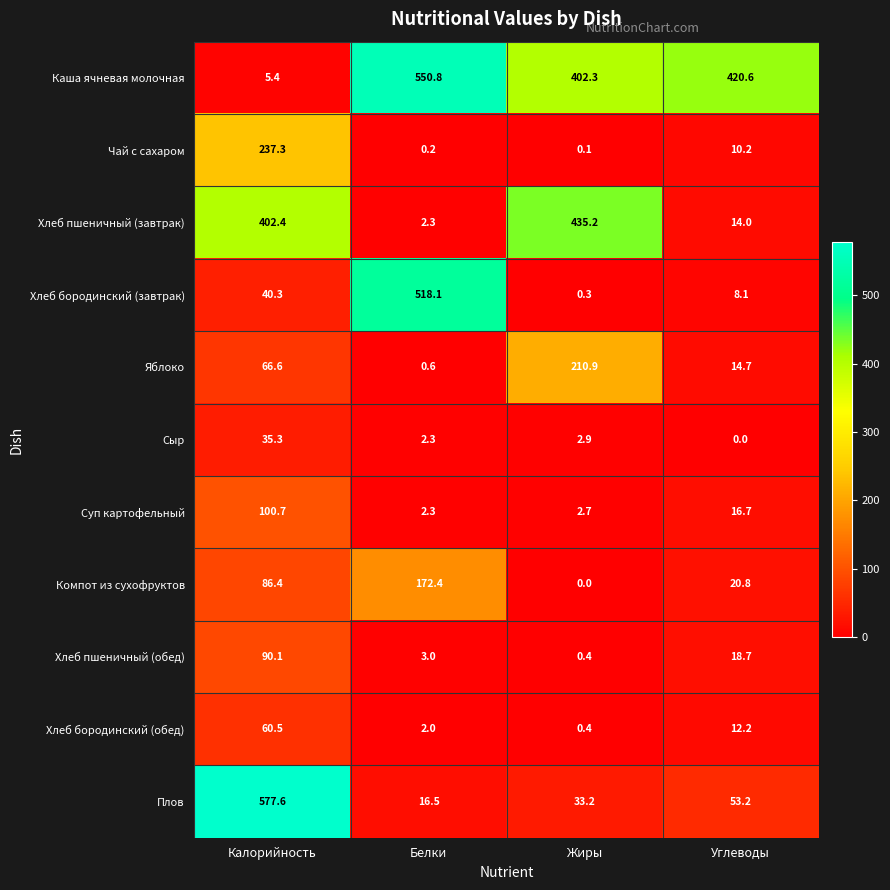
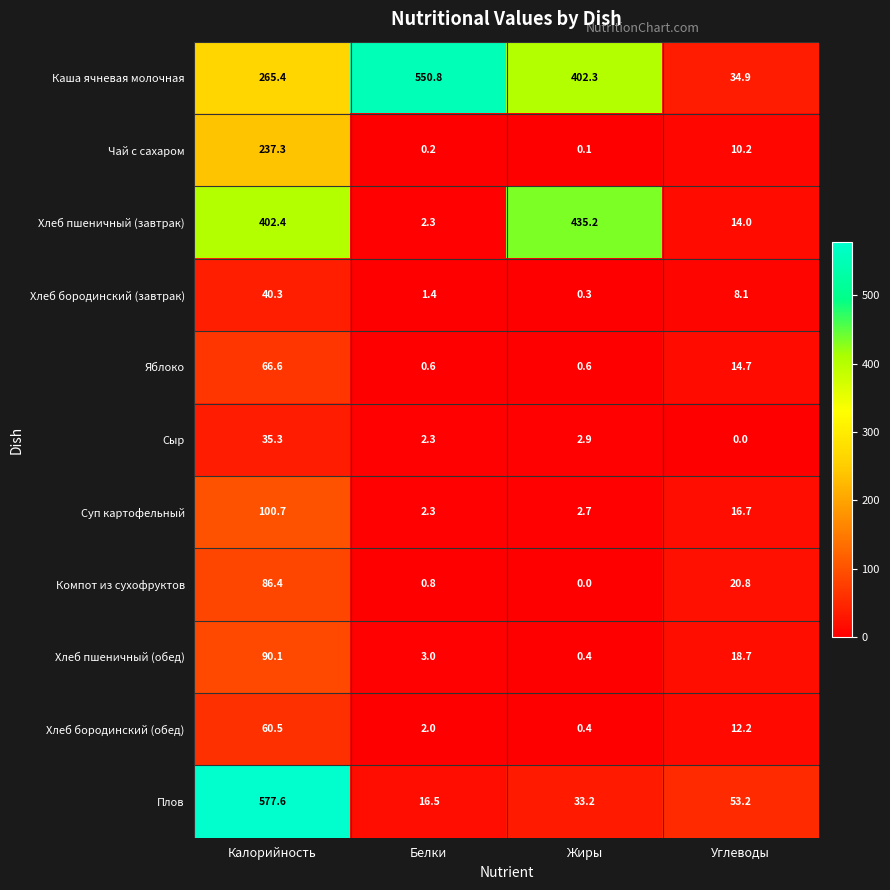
Каша ячневая молочная, Калорийность: 5.4 -> 265.4
Каша ячневая молочная, Углеводы: 420.6 -> 34.9
Хлеб бородинский (завтрак), Белки: 518.1 -> 1.4
Яблоко, Жиры: 210.9 -> 0.6
Компот из сухофруктов, Белки: 172.4 -> 0.8
